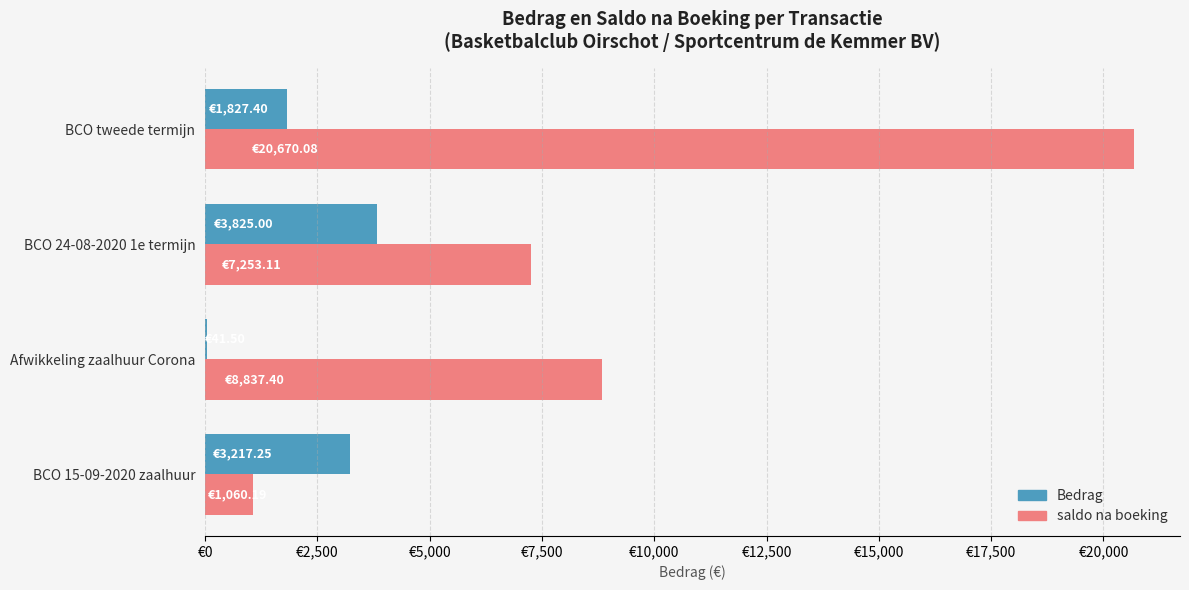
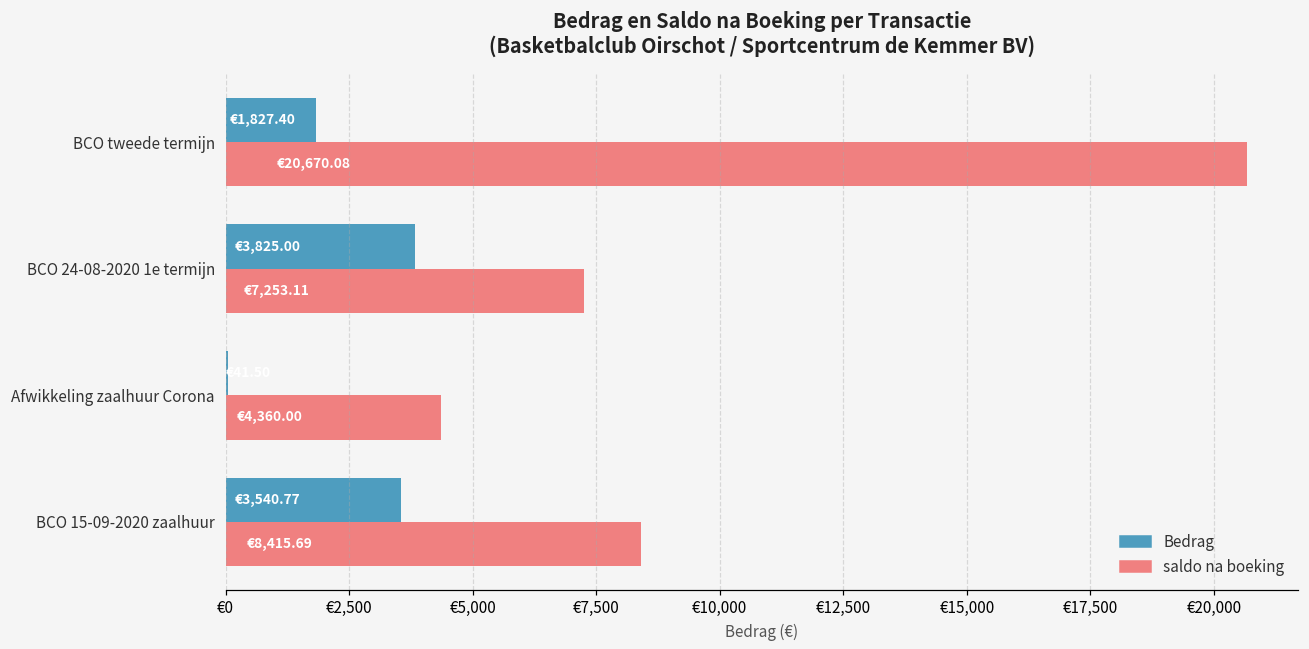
saldo na boeking, Afwikkeling zaalhuur Corona: €8,837.40 -> €4,360.00
Bedrag, BCO 15-09-2020 zaalhuur: €3,217.25 -> €3,540.77
saldo na boeking, BCO 15-09-2020 zaalhuur: €1,060.19 -> €8,415.69
